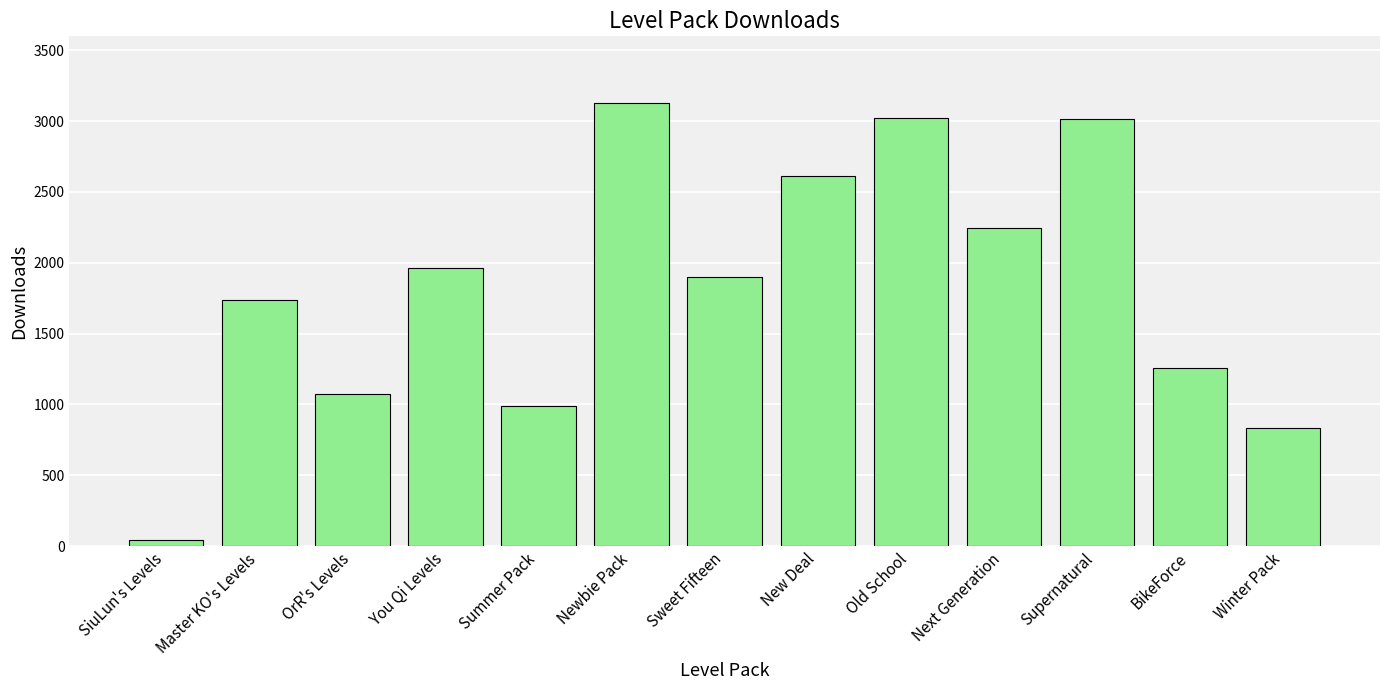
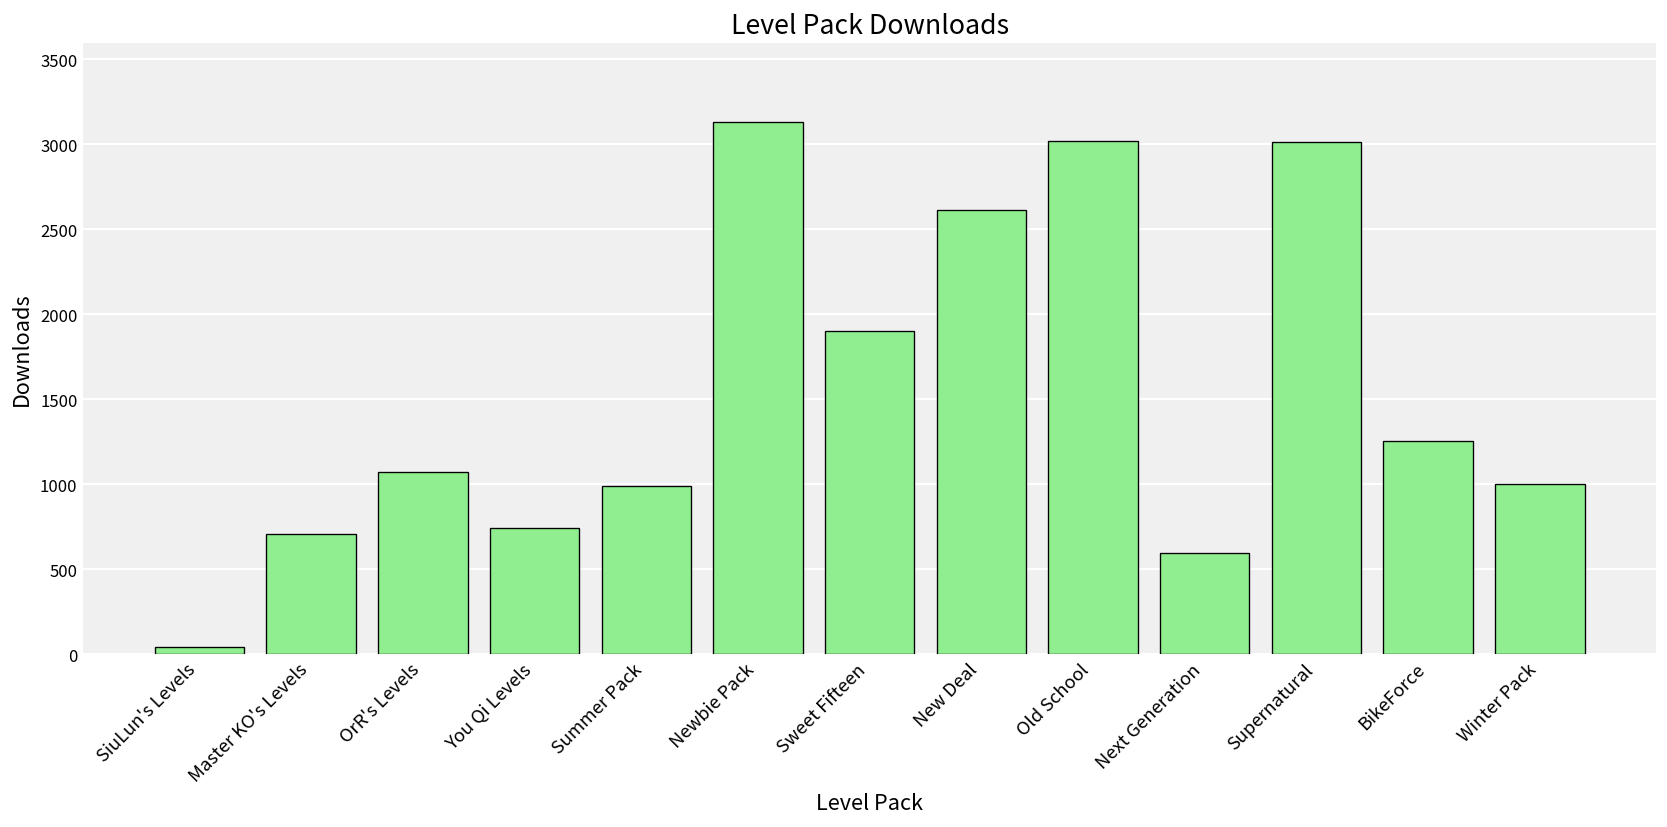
Master KO's Levels: 1740 -> 710
You Qi Levels: 1960 -> 740
Next Generation: 2240 -> 600
Winter Pack: 840 -> 1000
